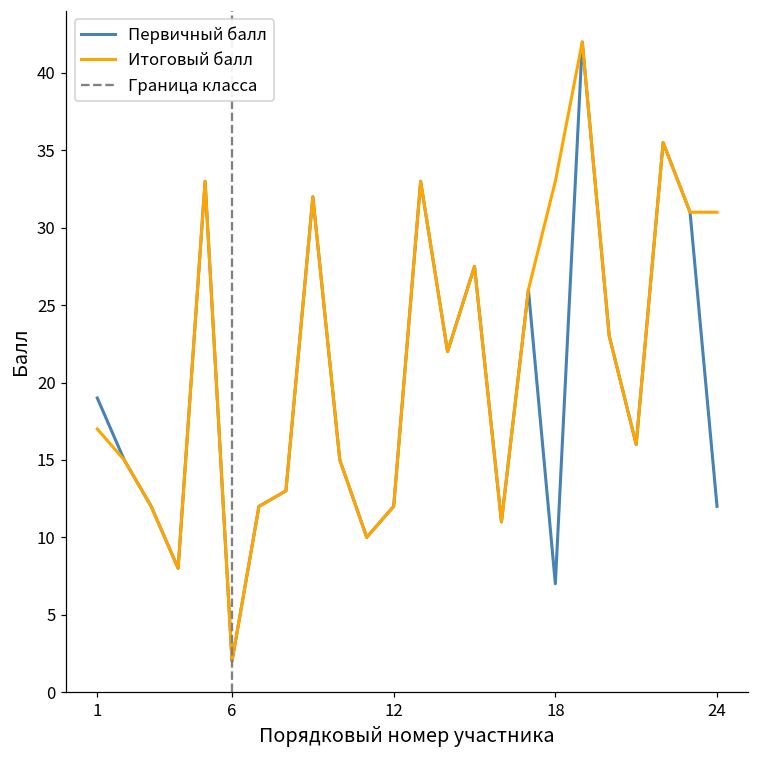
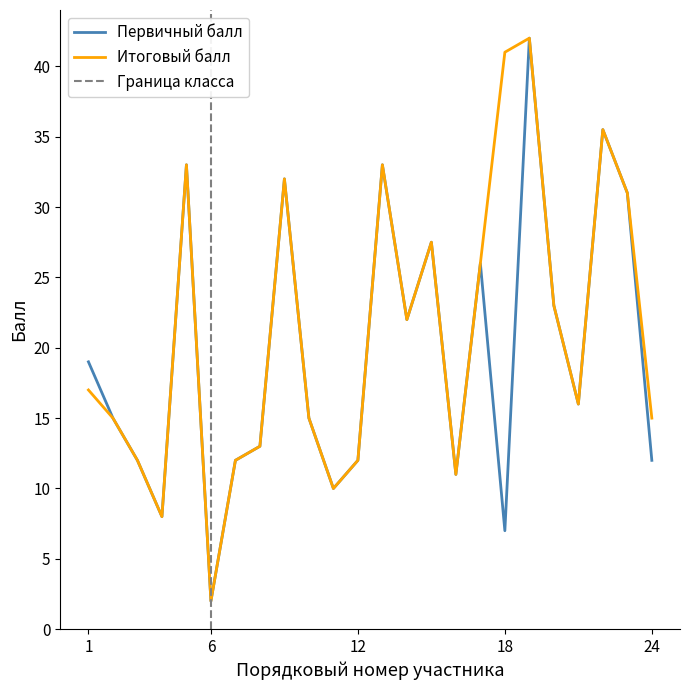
Итоговый балл, 18: 33 -> 41
Итоговый балл, 24: 31 -> 15
